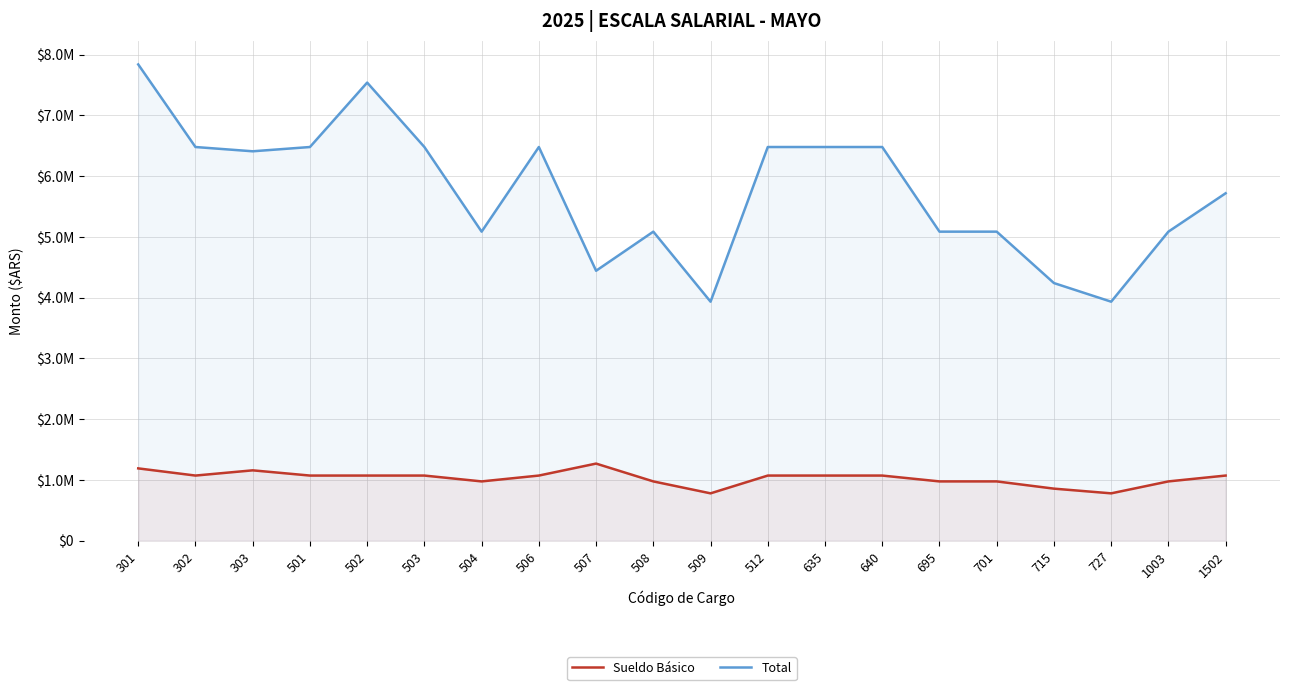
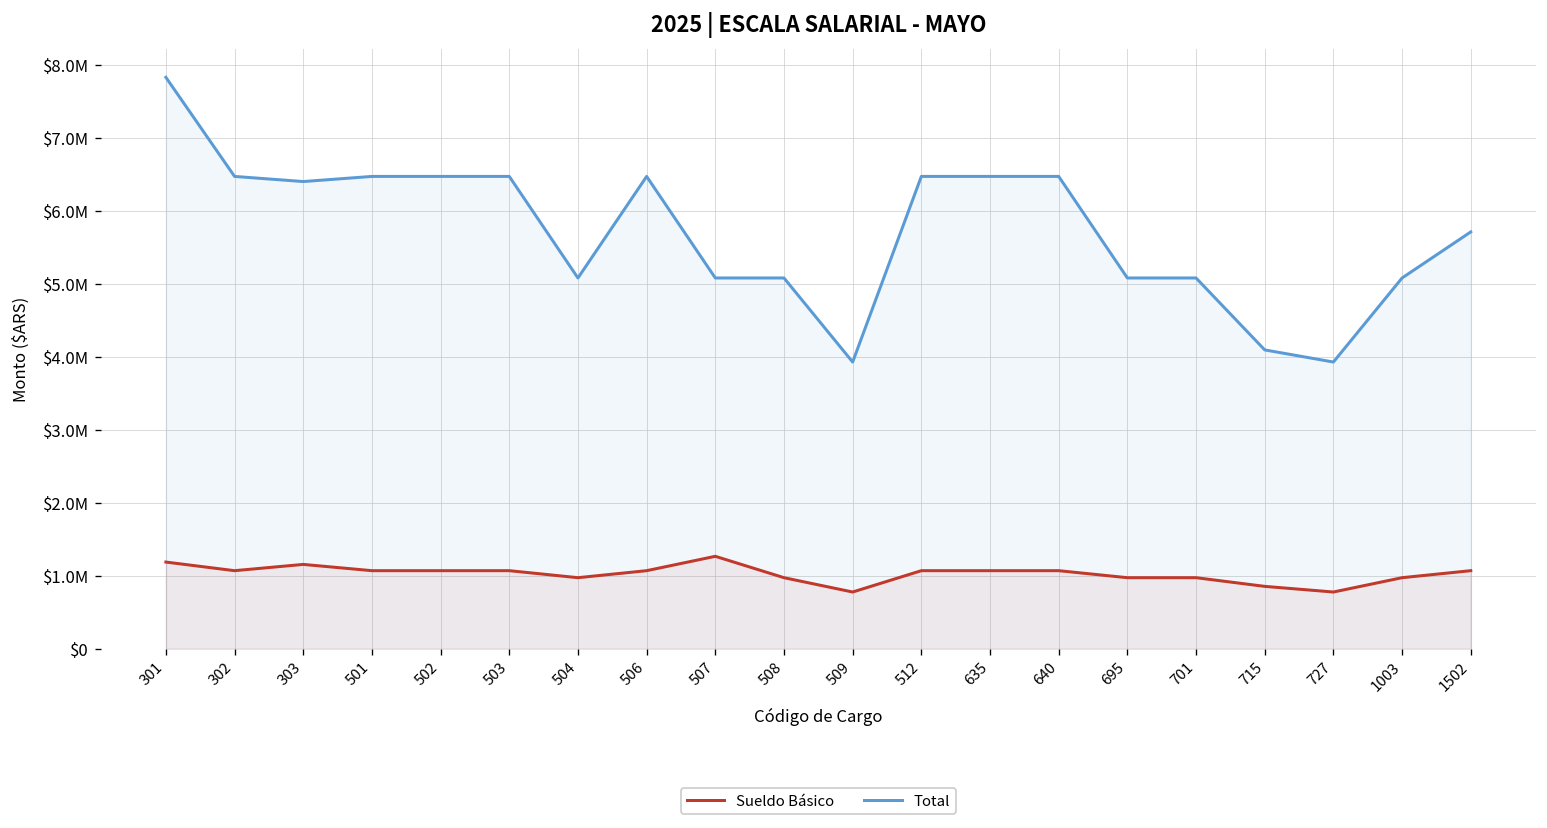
Total, 502: $7500000 -> $6500000
Total, 507: $4400000 -> $5100000
Total, 715: $4200000 -> $4100000
